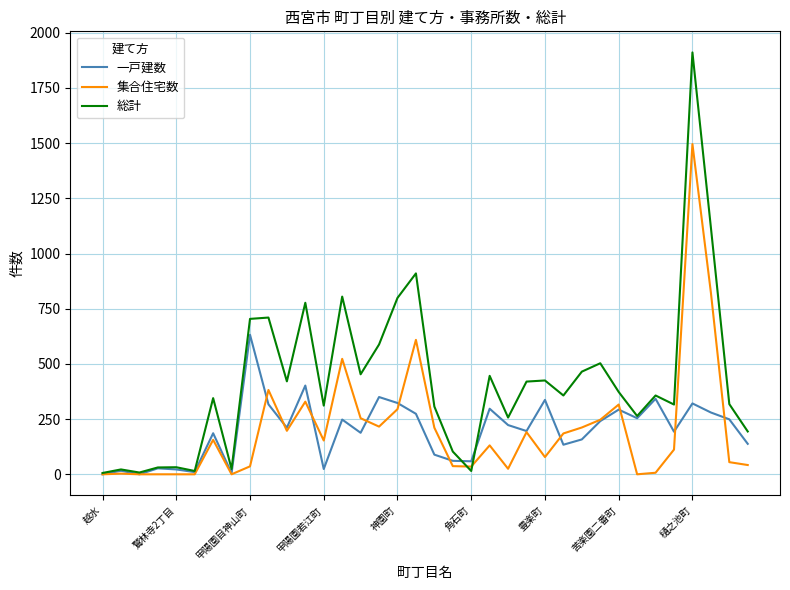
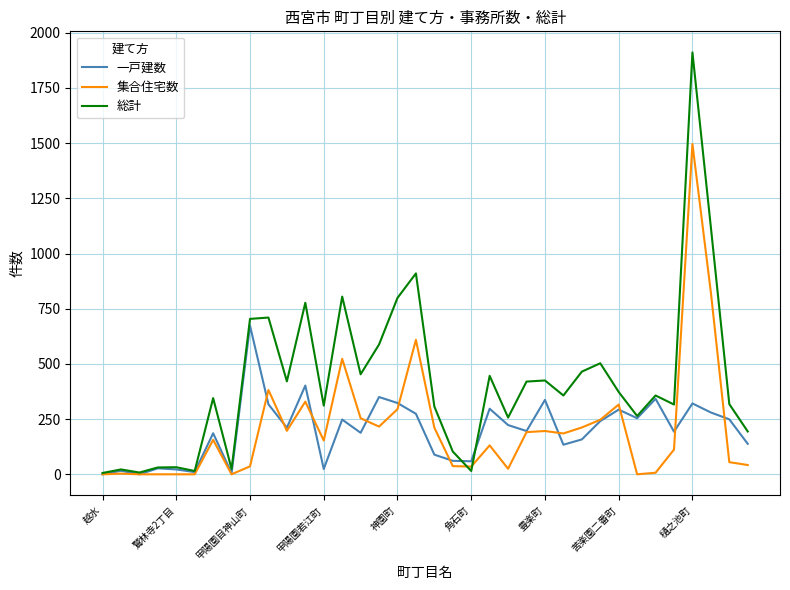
一戸建数, 甲陽園目神山町: 630 -> 670
集合住宅数, 豊楽町: 80 -> 200
